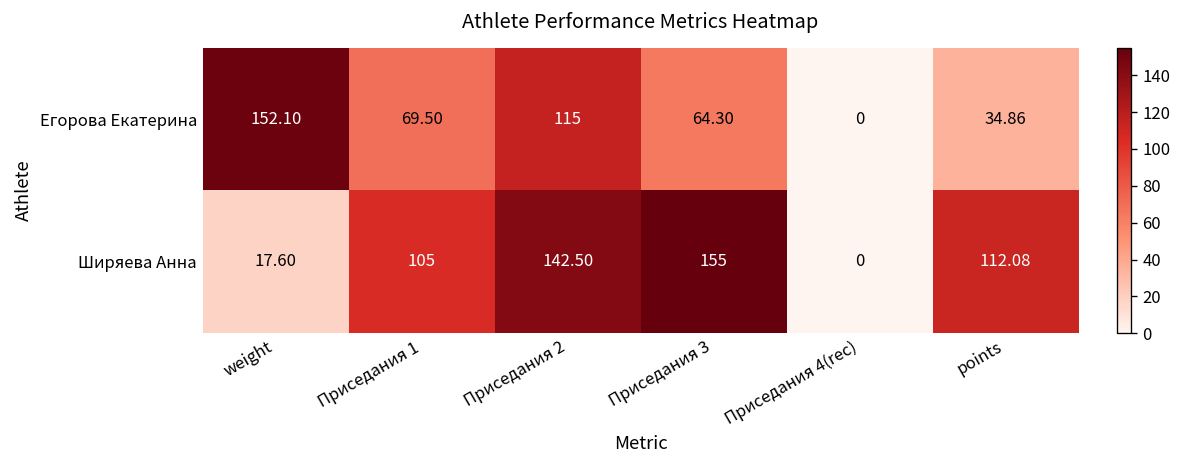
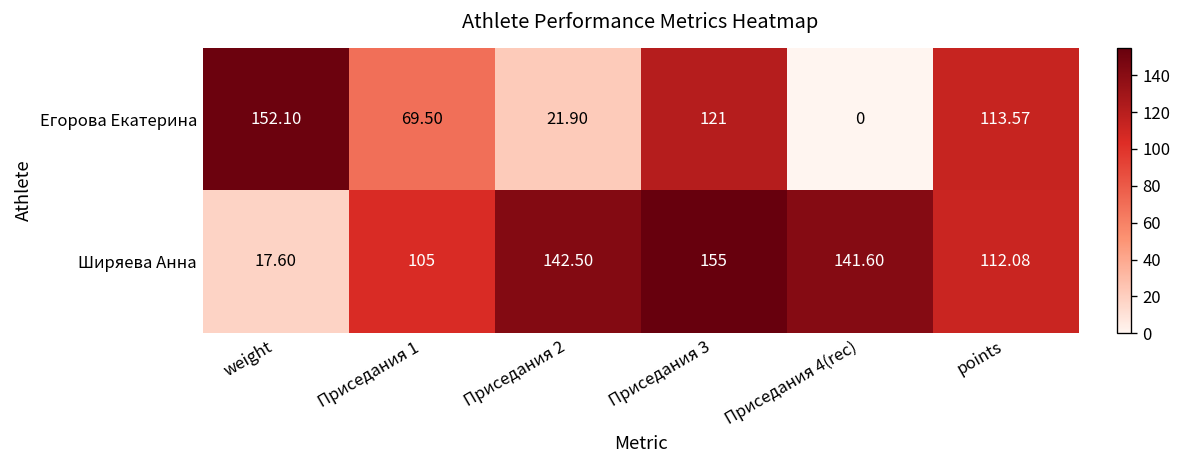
Егорова Екатерина, Приседания 2: 115 -> 21.90
Егорова Екатерина, Приседания 3: 64.30 -> 121
Егорова Екатерина, points: 34.86 -> 113.57
Ширяева Анна, Приседания 4(rec): 0 -> 141.60
